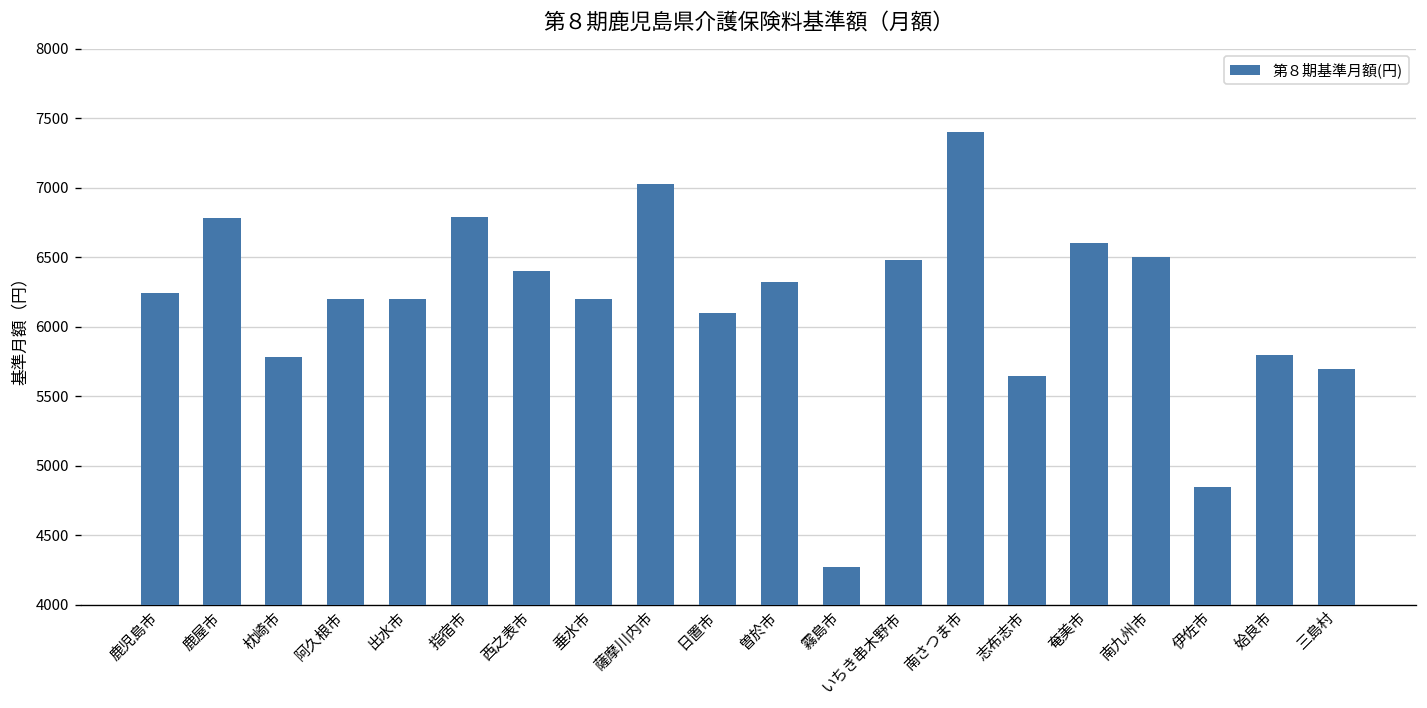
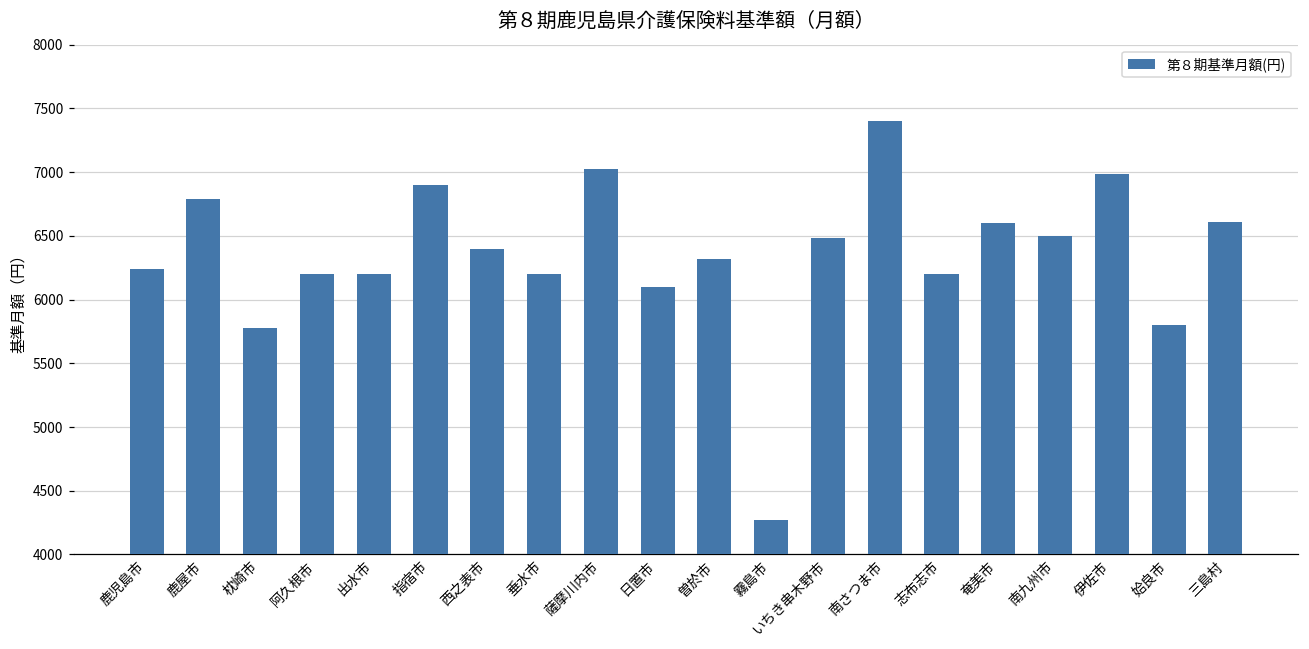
指宿市: 6790 -> 6900
志布志市: 5650 -> 6200
伊佐市: 4850 -> 6990
三島村: 5700 -> 6610
